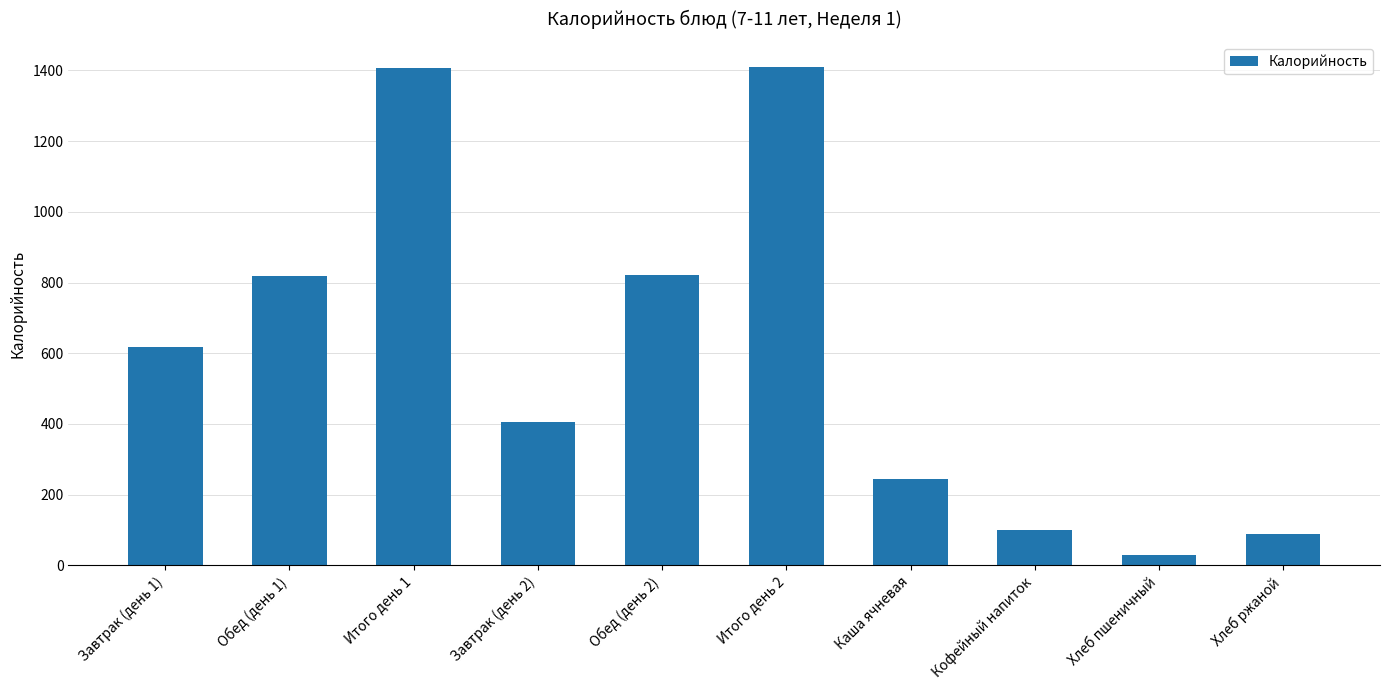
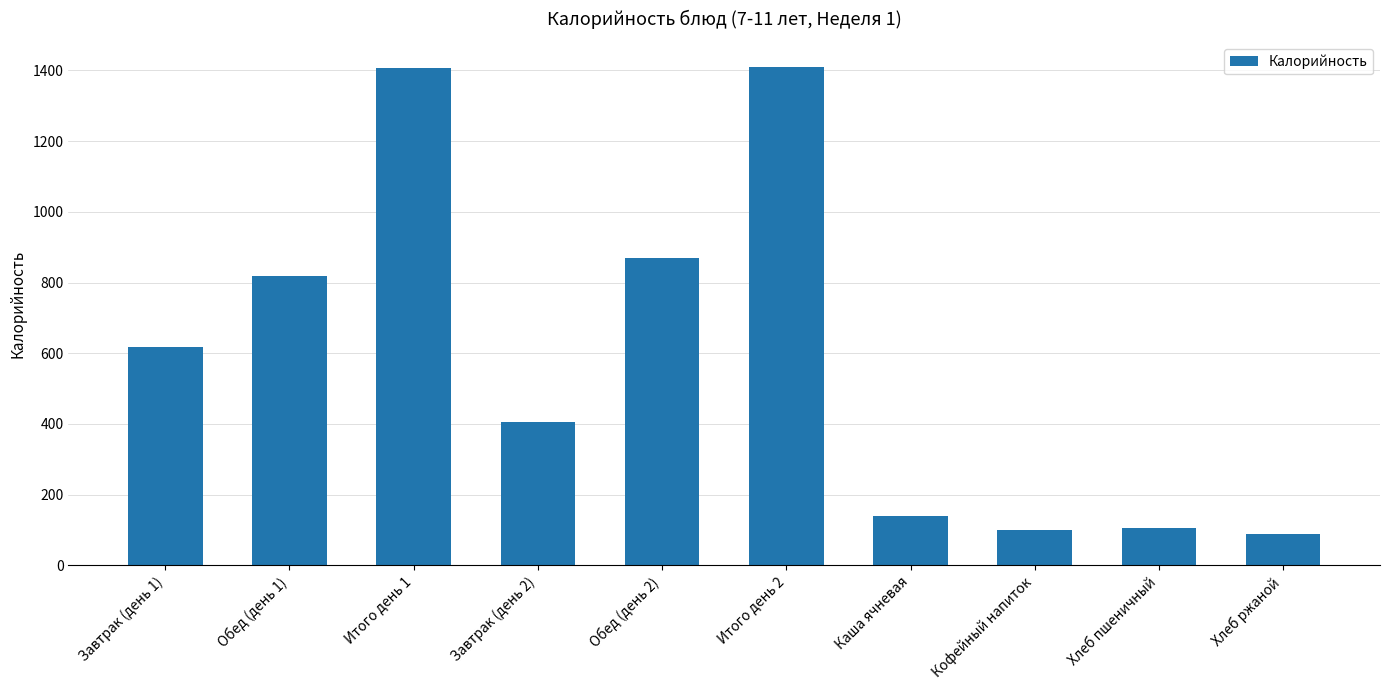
Обед (день 2): 820 -> 870
Каша ячневая: 240 -> 140
Хлеб пшеничный: 30 -> 110
